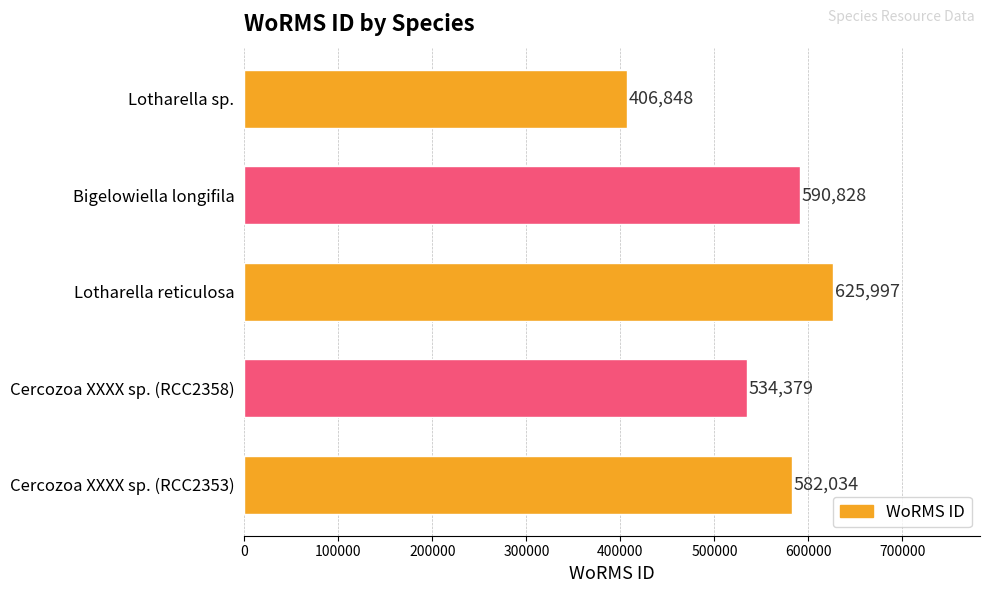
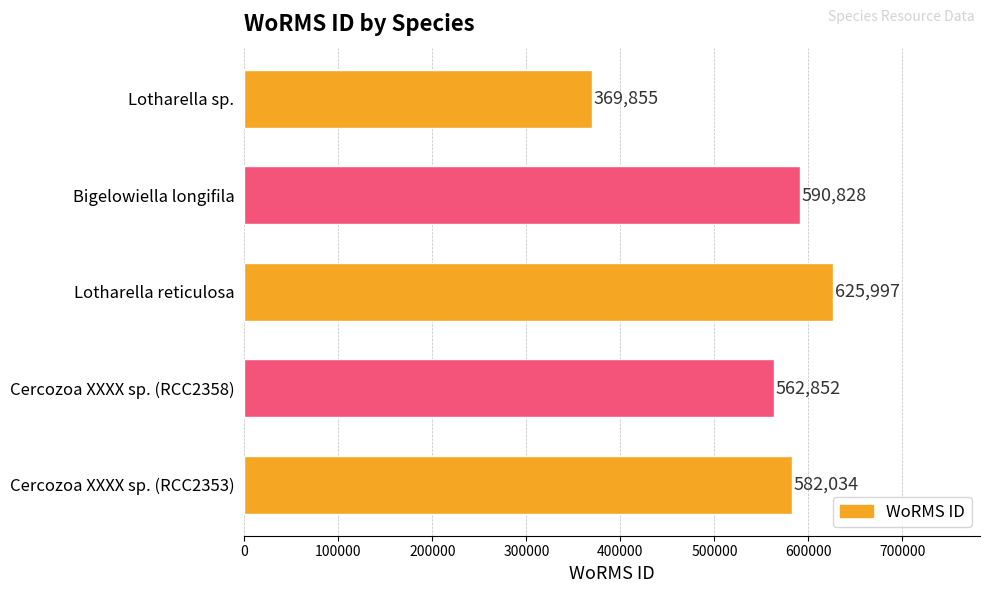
Lotharella sp.: 406,848 -> 369,855
Cercozoa XXXX sp. (RCC2358): 534,379 -> 562,852
